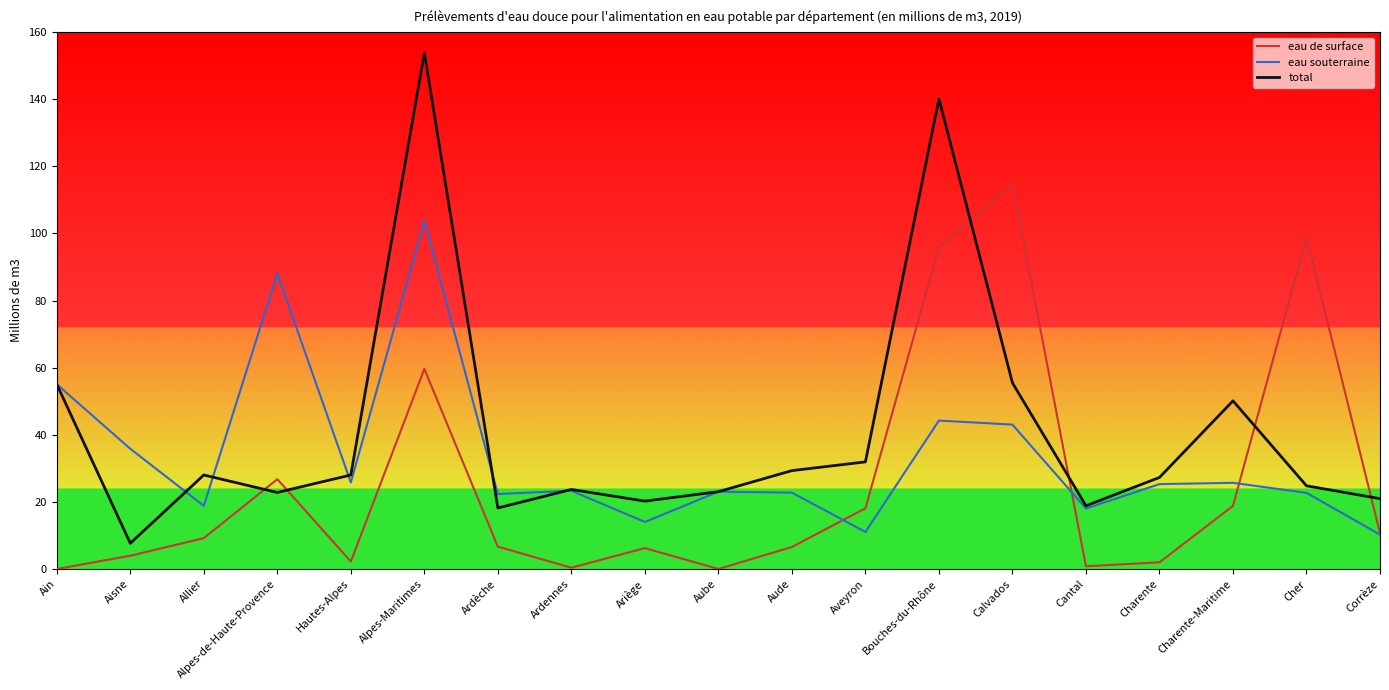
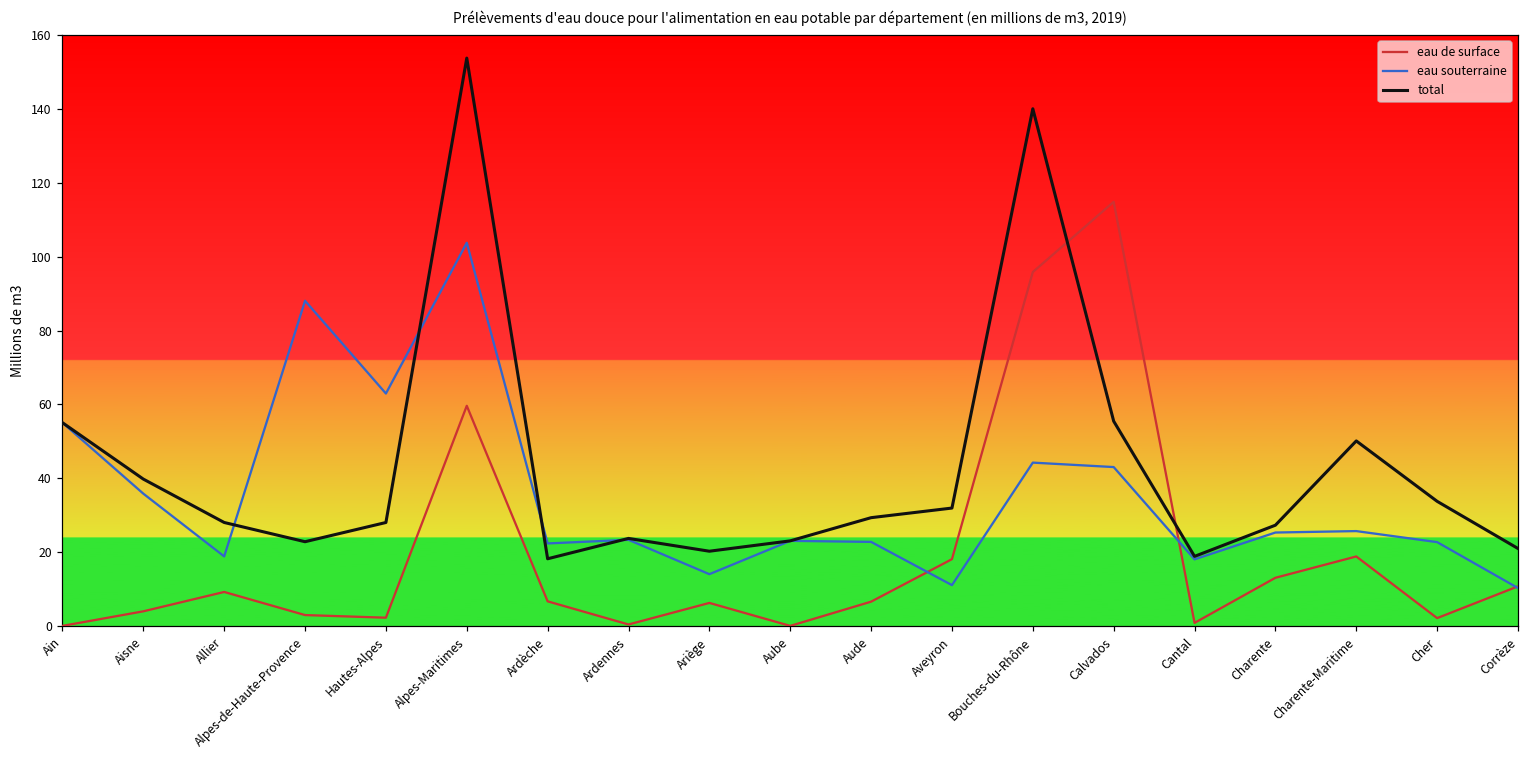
total, Aisne: 8 -> 40
eau de surface, Alpes-de-Haute-Provence: 27 -> 3
eau souterraine, Hautes-Alpes: 26 -> 63
eau de surface, Charente: 2 -> 13
eau de surface, Cher: 99 -> 2
total, Cher: 25 -> 34
